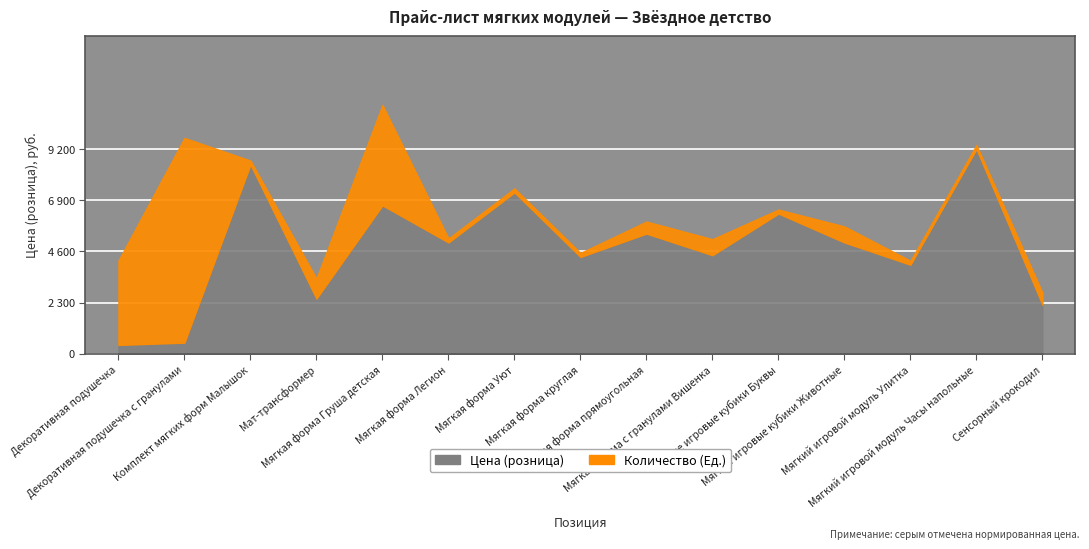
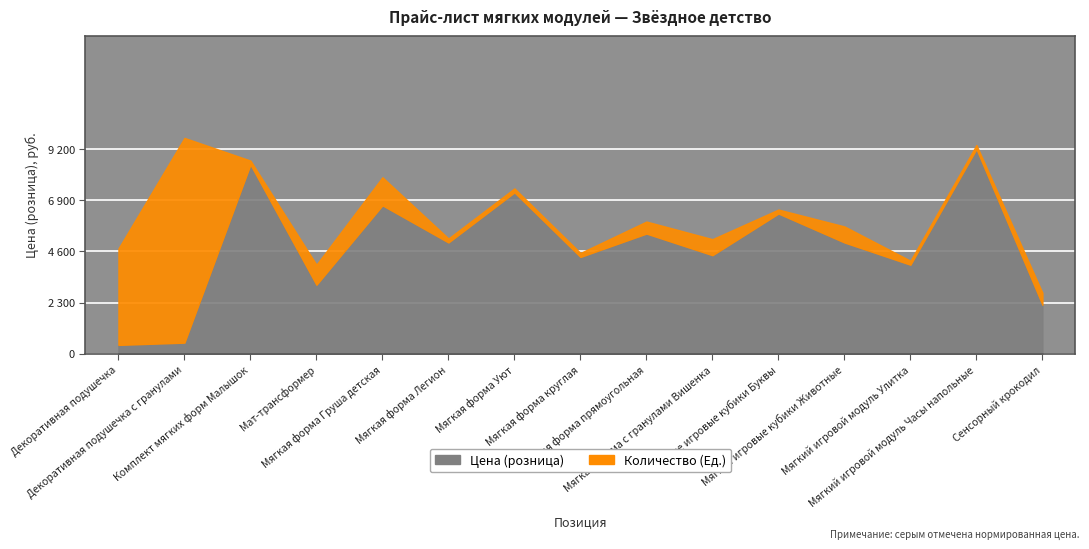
Количество (Ед.), Декоративная подушечка: 3800 -> 4300
Цена (розница), Мат-трансформер: 2500 -> 3100
Количество (Ед.), Мягкая форма Груша детская: 4500 -> 1300
